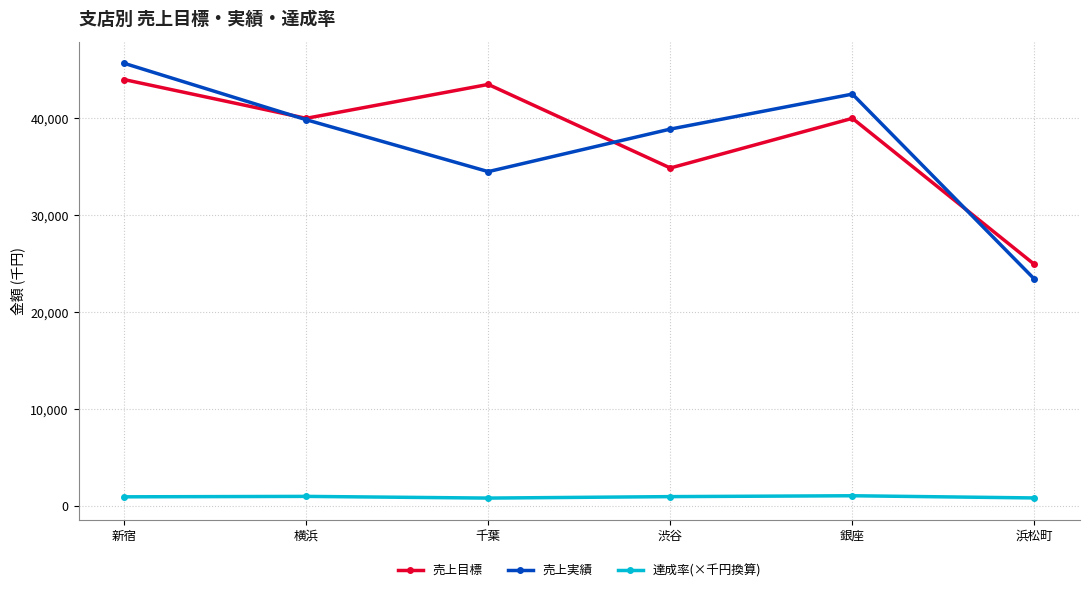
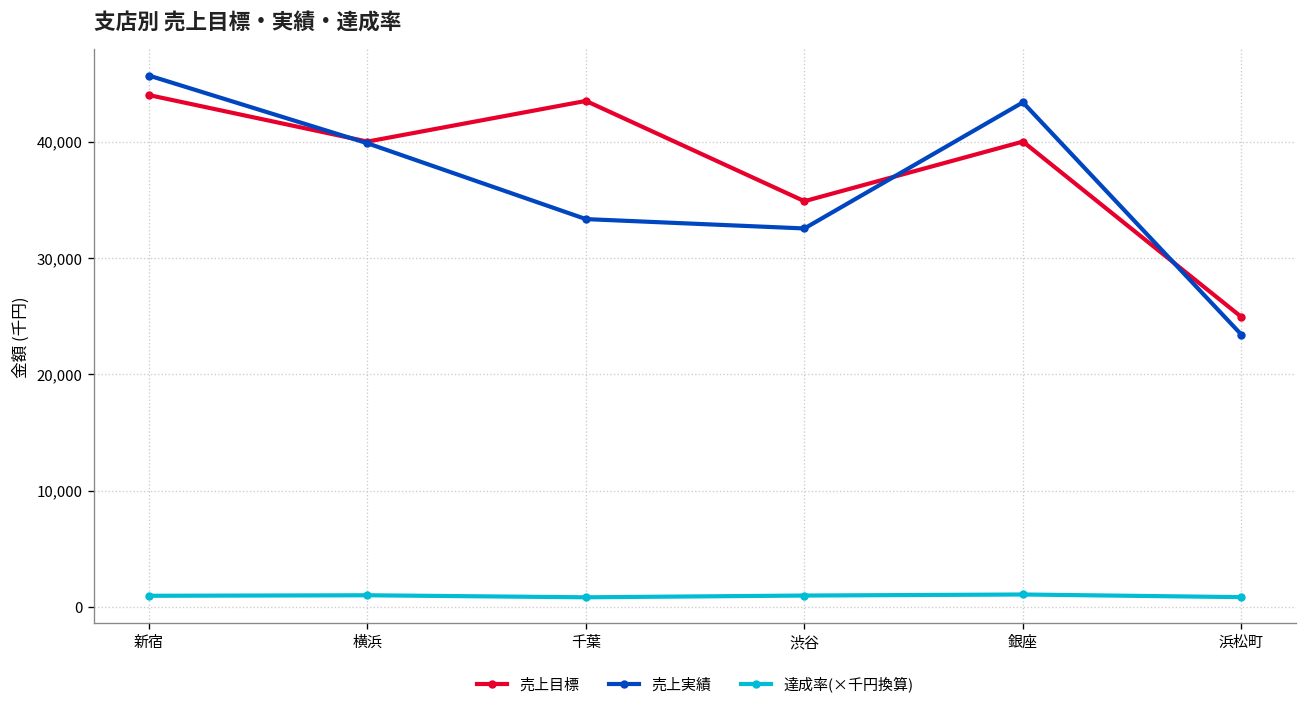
売上実績, 千葉: 35,000 -> 33,000
売上実績, 渋谷: 39,000 -> 33,000
売上実績, 銀座: 42,500 -> 43,400
